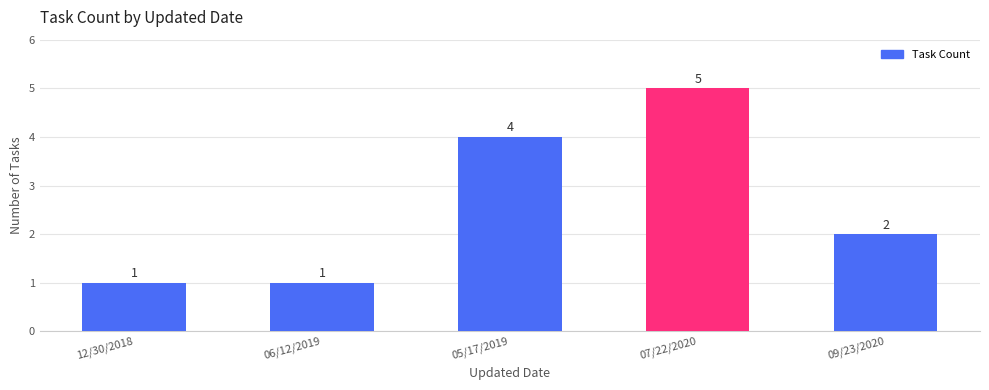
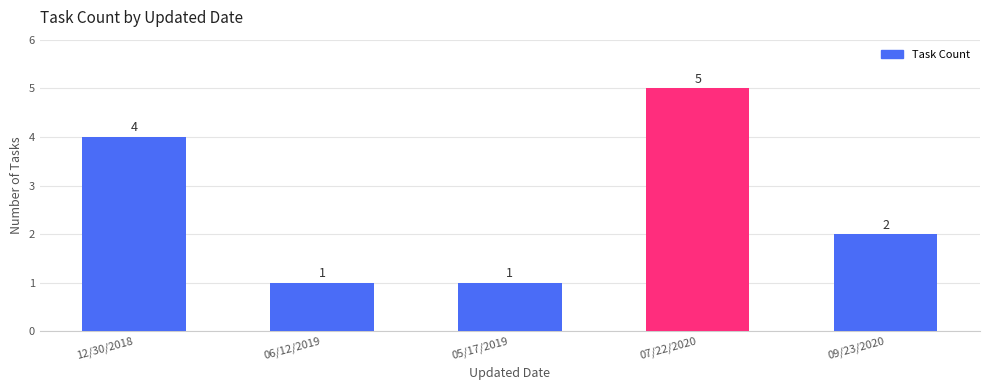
12/30/2018: 1 -> 4
05/17/2019: 4 -> 1
